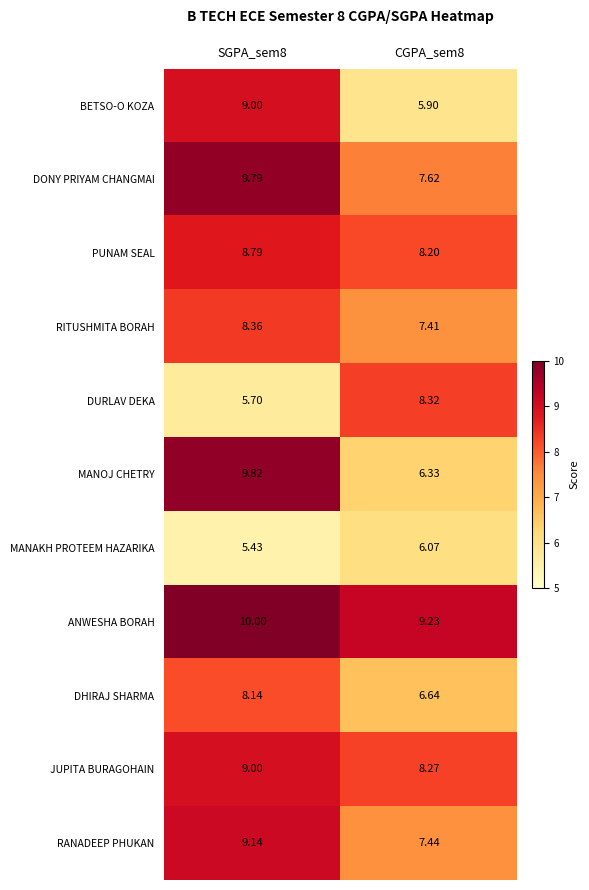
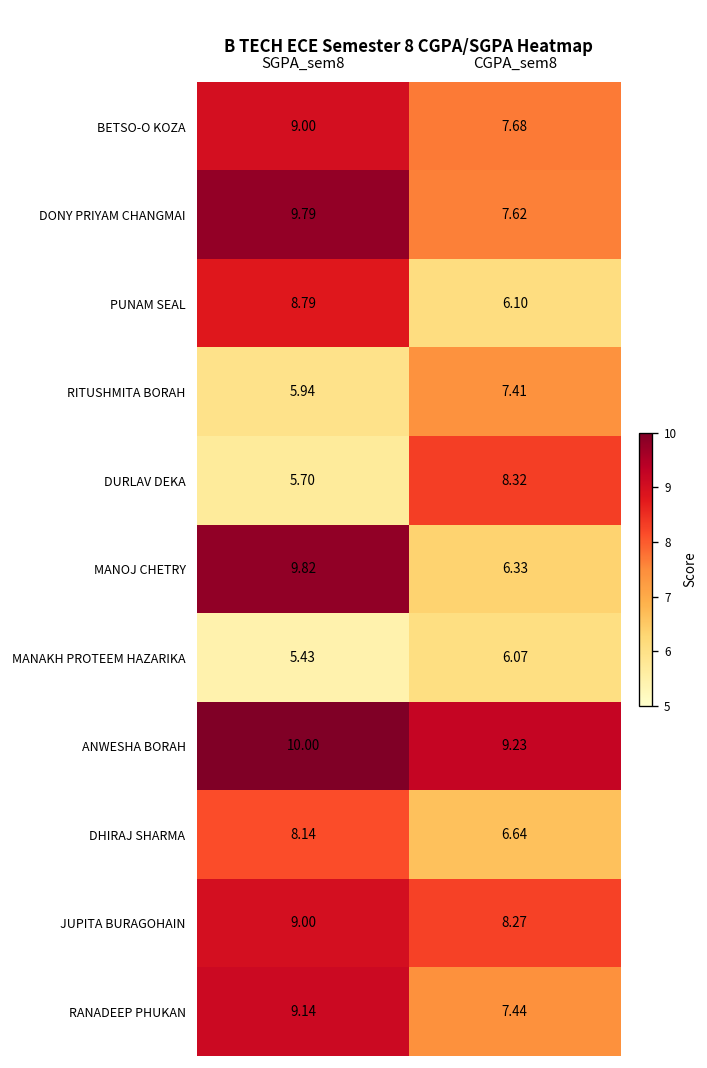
BETSO-O KOZA, CGPA_sem8: 5.90 -> 7.68
PUNAM SEAL, CGPA_sem8: 8.20 -> 6.10
RITUSHMITA BORAH, SGPA_sem8: 8.36 -> 5.94
